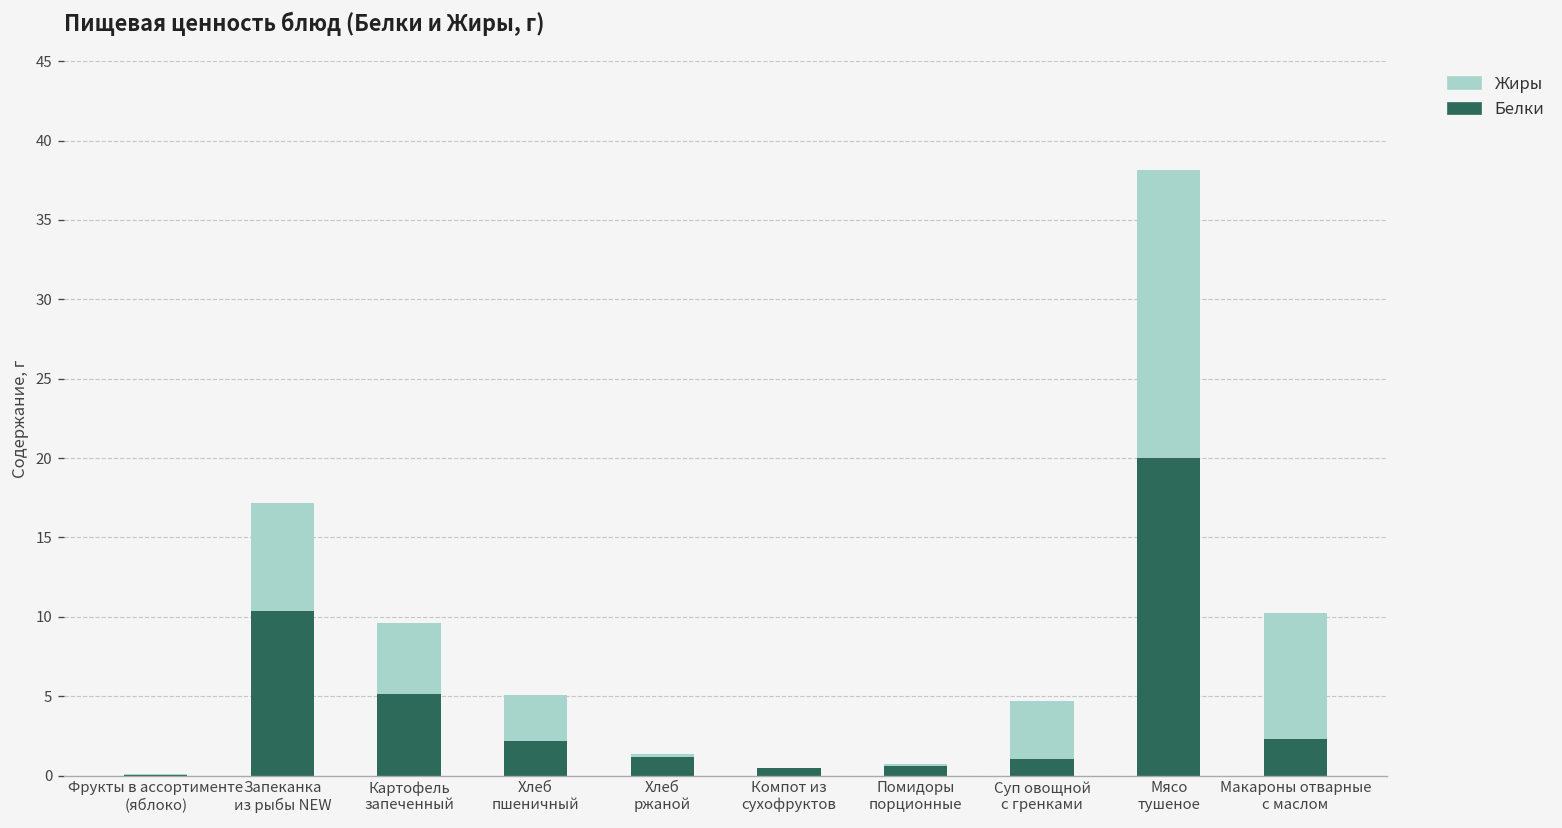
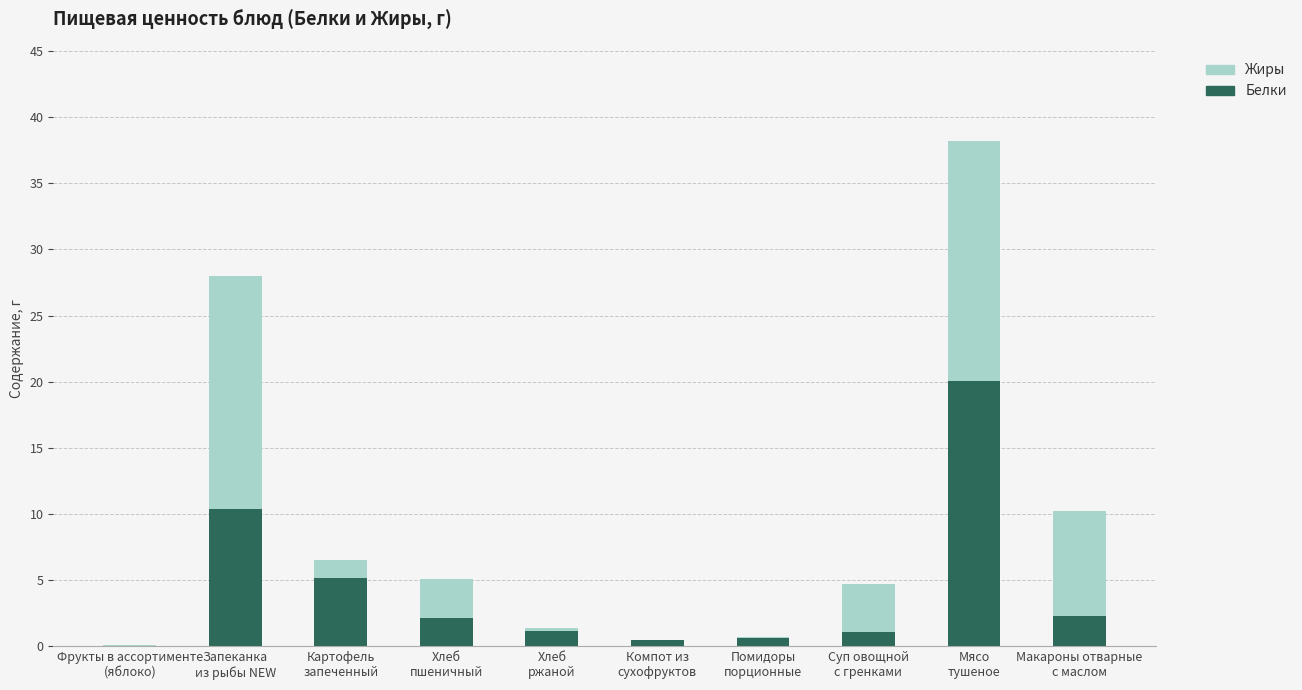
Жиры, Запеканка из рыбы NEW: 6.8 -> 17.6
Жиры, Картофель запеченный: 4.5 -> 1.4
